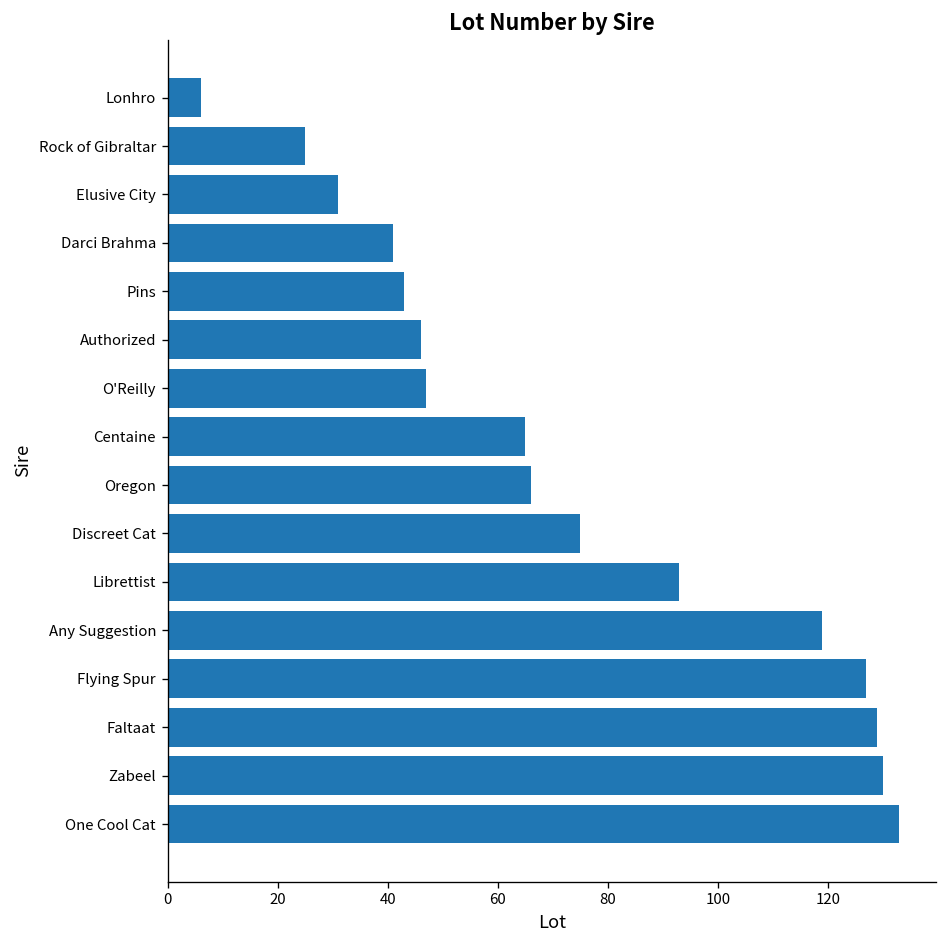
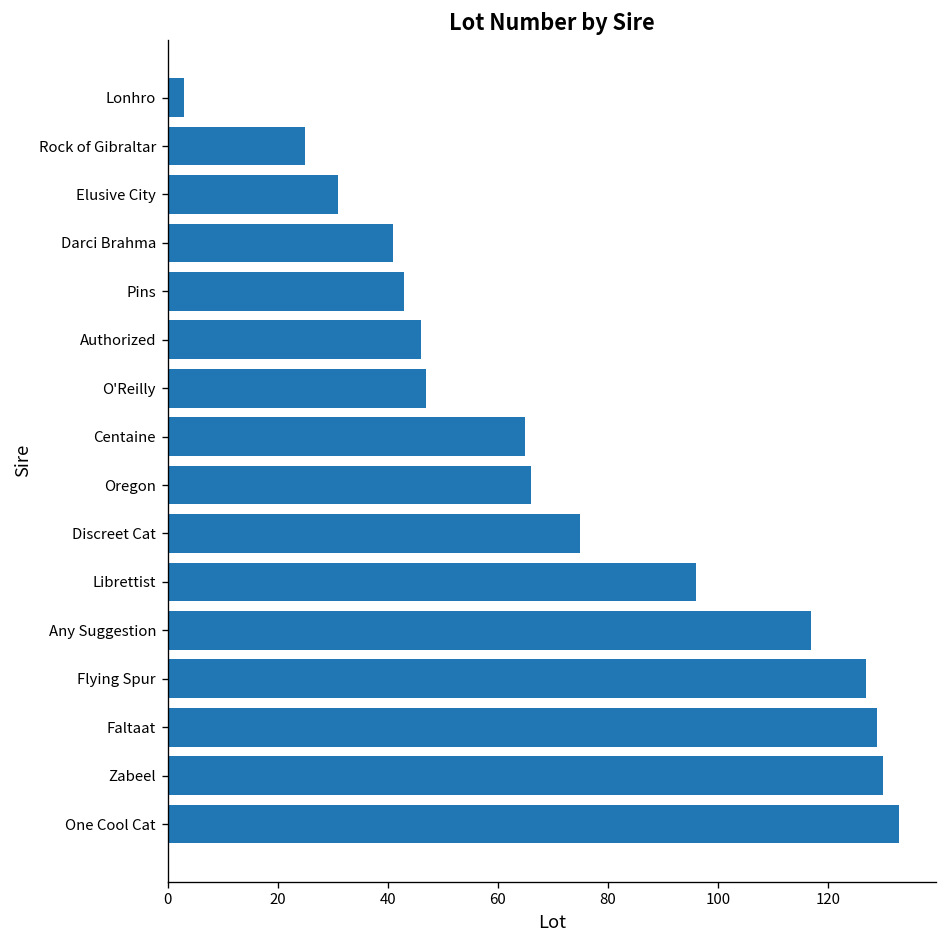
Lonhro: 6 -> 3
Librettist: 93 -> 96
Any Suggestion: 119 -> 117
